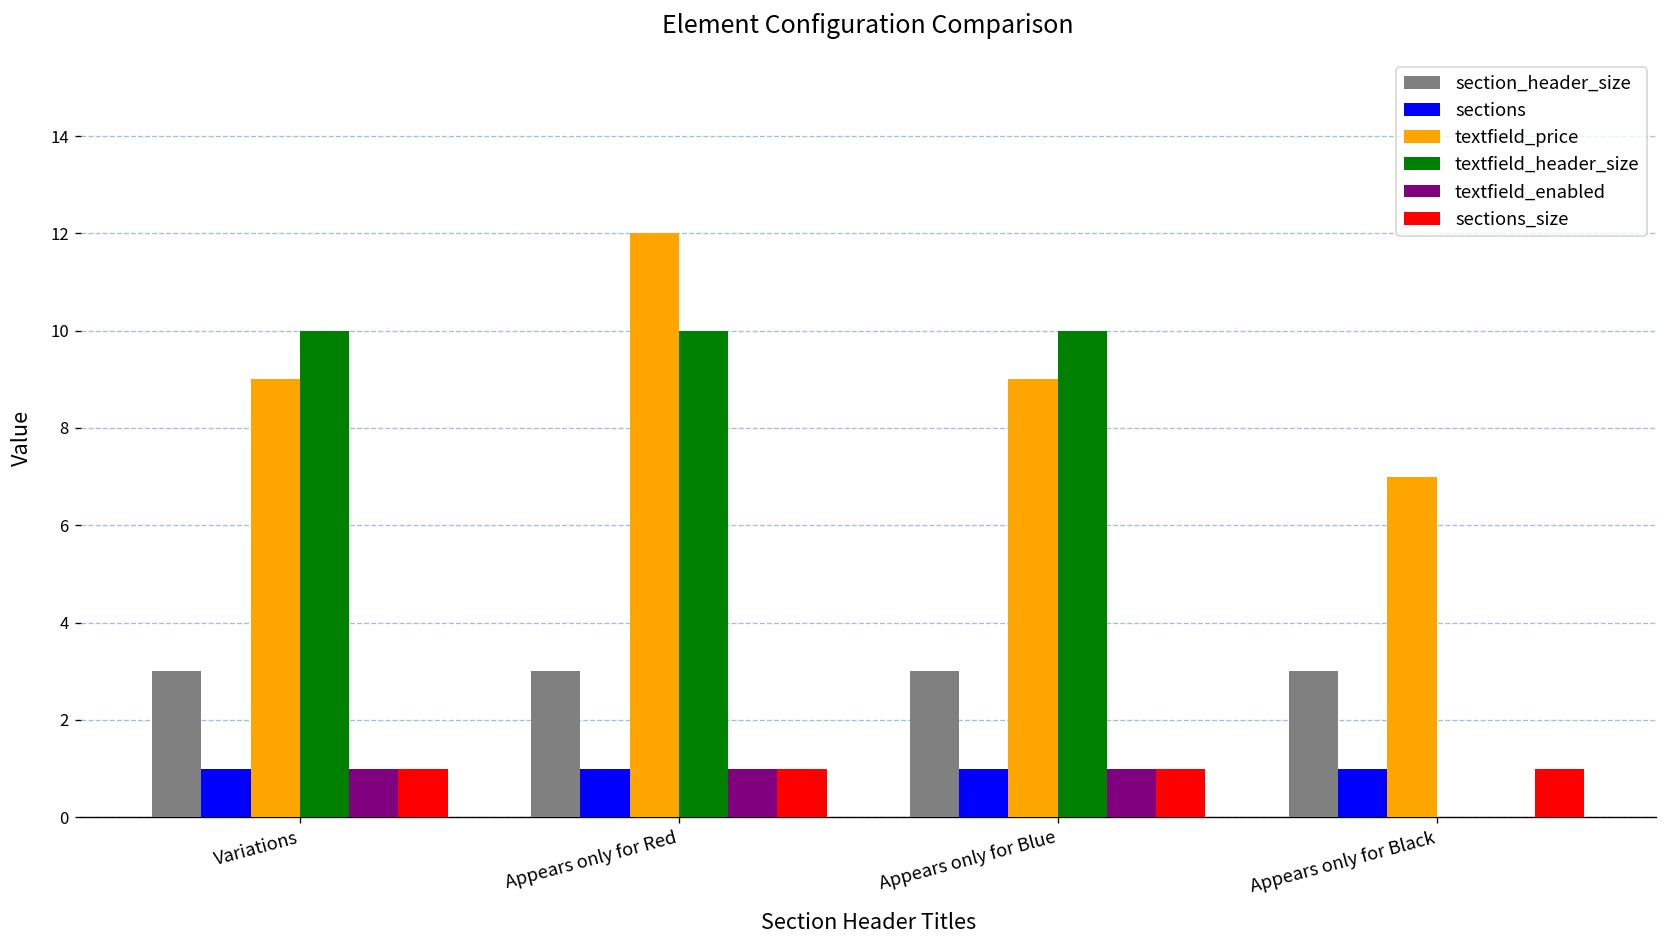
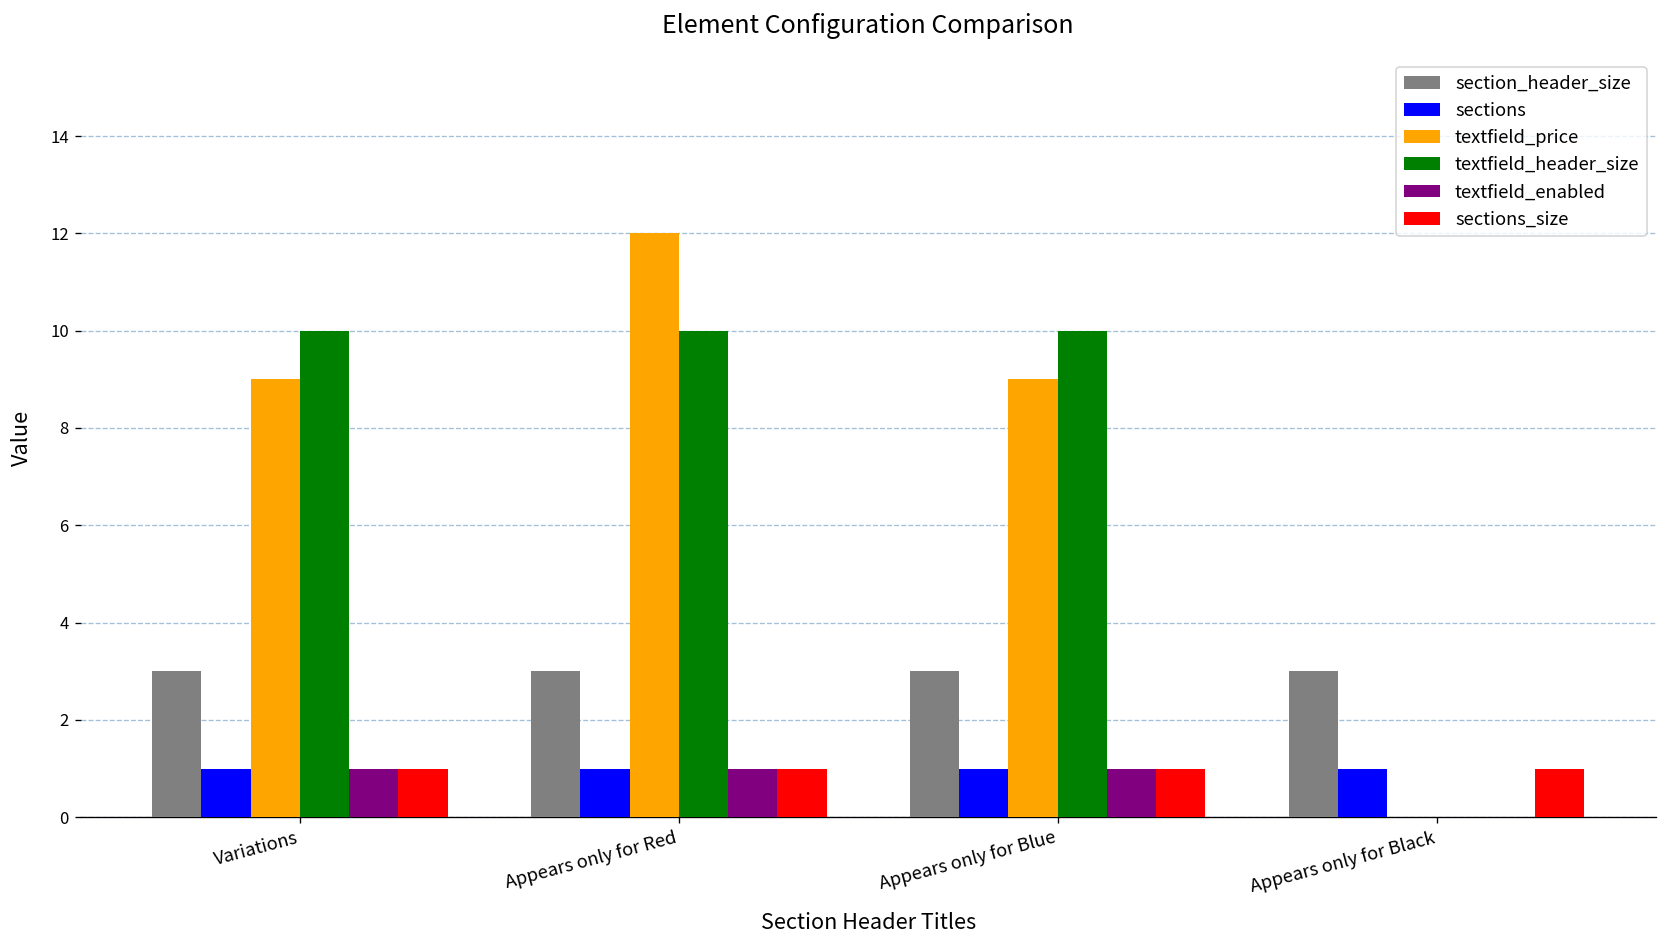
textfield_price, Appears only for Black: 7 -> 0
